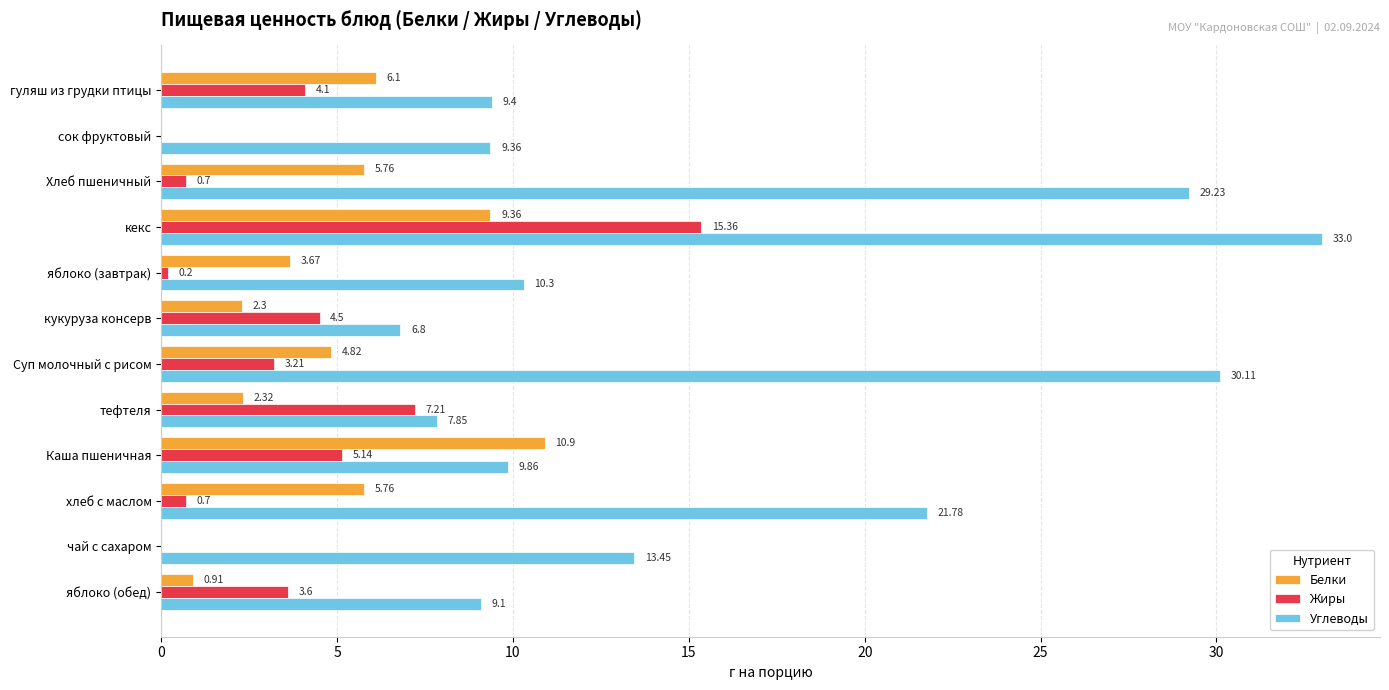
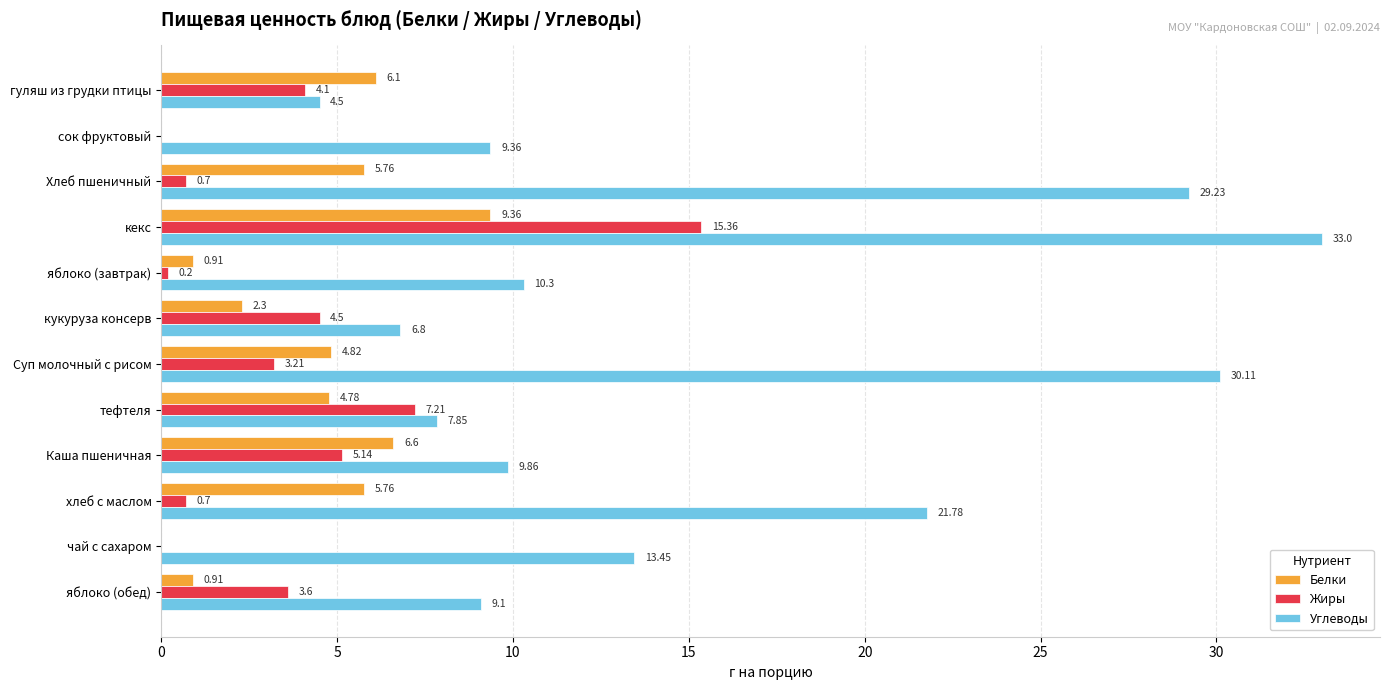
Углеводы, гуляш из грудки птицы: 9.4 -> 4.5
Белки, яблоко (завтрак): 3.67 -> 0.91
Белки, тефтеля: 2.32 -> 4.78
Белки, Каша пшеничная: 10.9 -> 6.6
